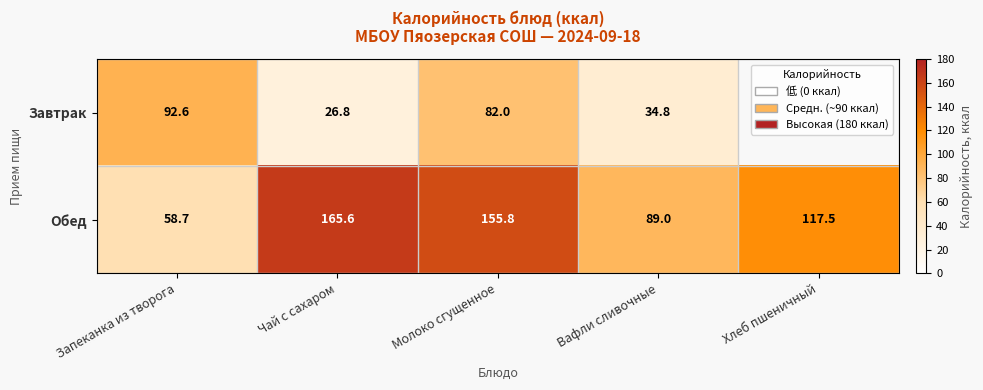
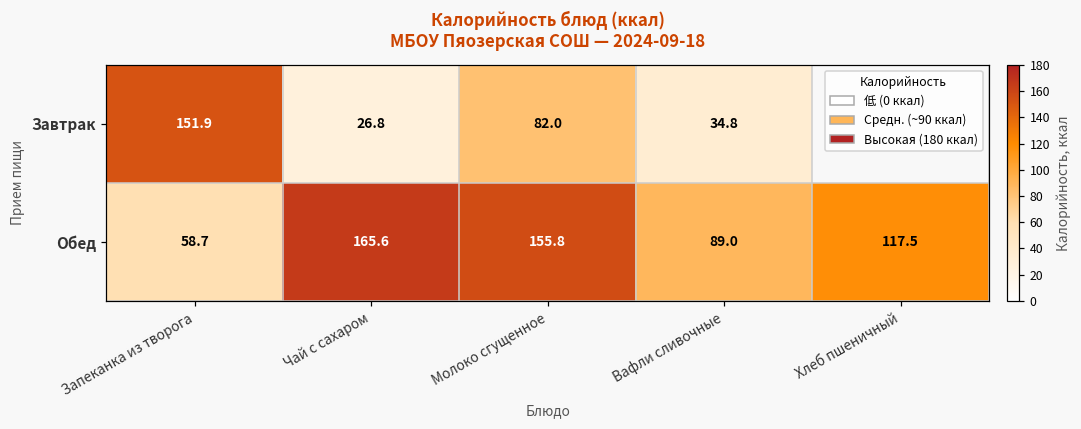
Завтрак, Запеканка из творога: 92.6 -> 151.9
